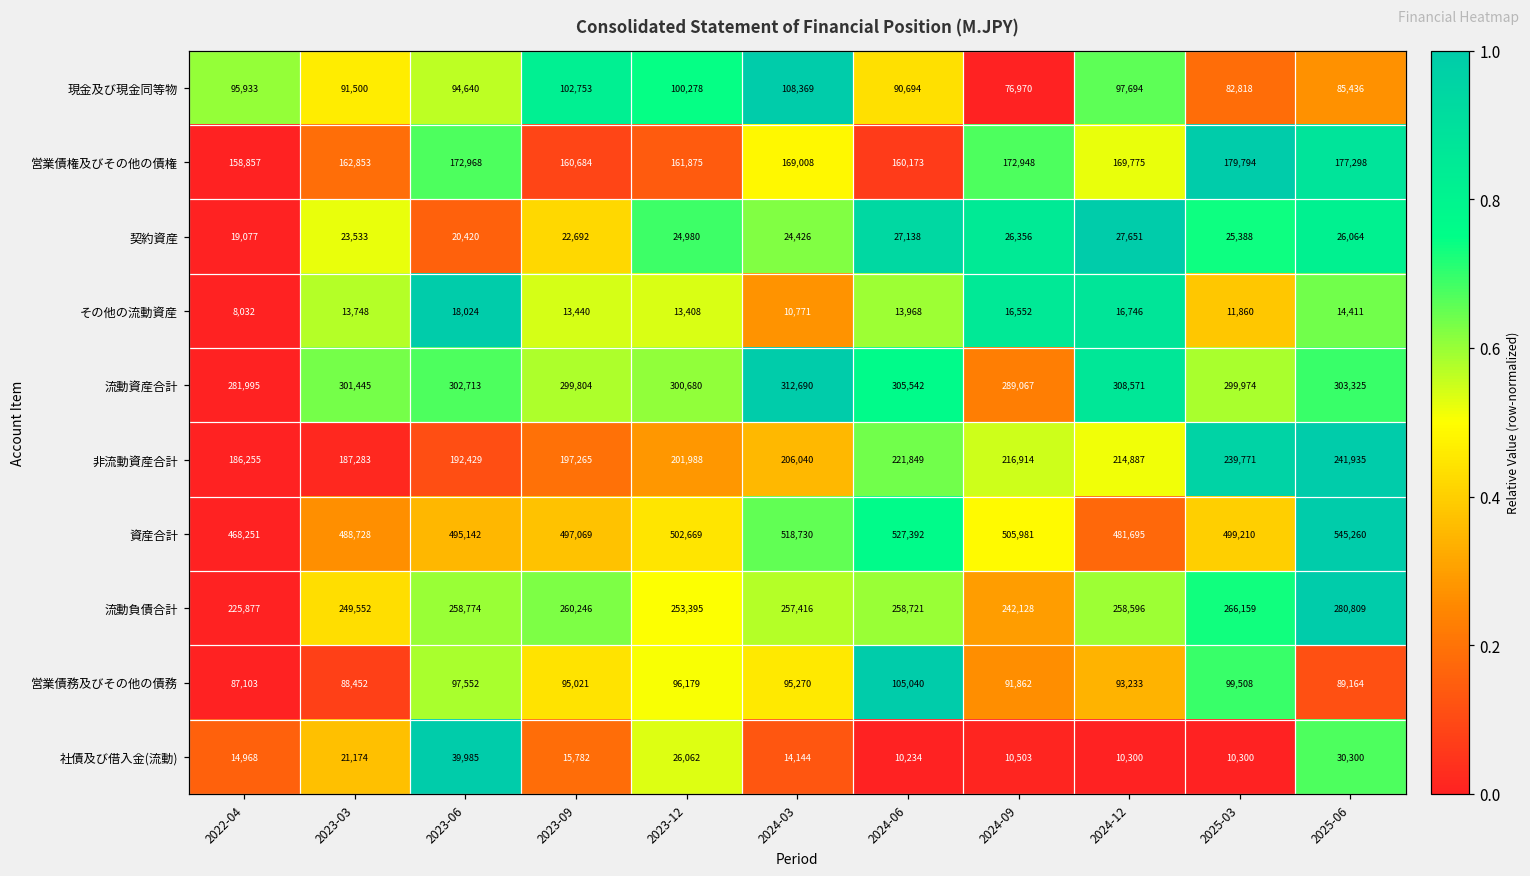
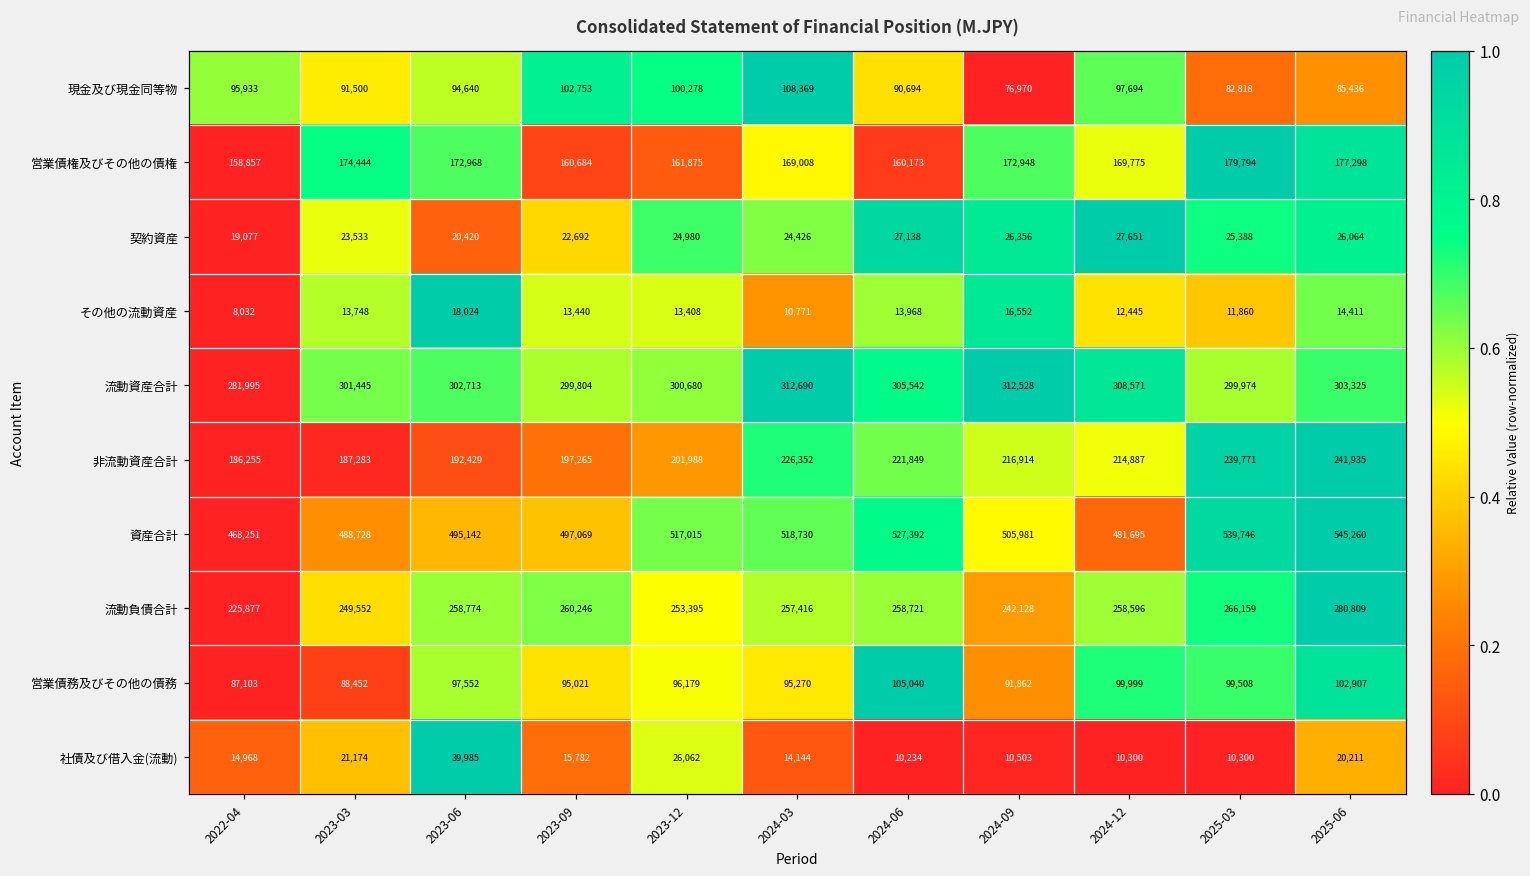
営業債権及びその他の債権, 2023-03: 162,853 -> 174,444
その他の流動資産, 2024-12: 16,746 -> 12,445
流動資産合計, 2024-09: 289,067 -> 312,528
非流動資産合計, 2024-03: 206,040 -> 226,352
資産合計, 2023-12: 502,669 -> 517,015
資産合計, 2025-03: 499,210 -> 539,746
営業債務及びその他の債務, 2024-12: 93,233 -> 99,999
営業債務及びその他の債務, 2025-06: 89,164 -> 102,907
社債及び借入金(流動), 2025-06: 30,300 -> 20,211
